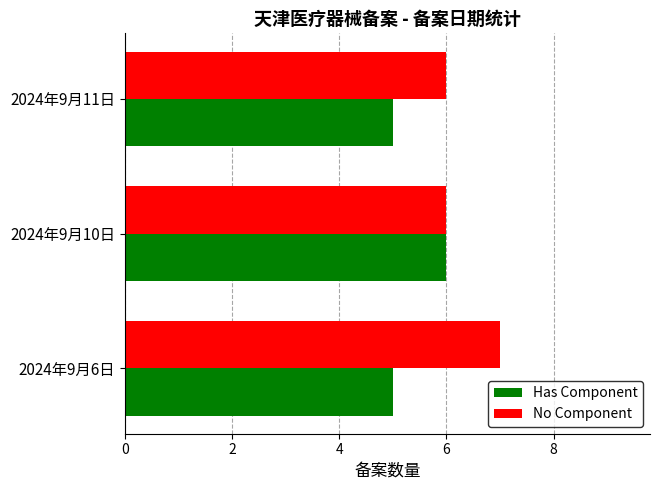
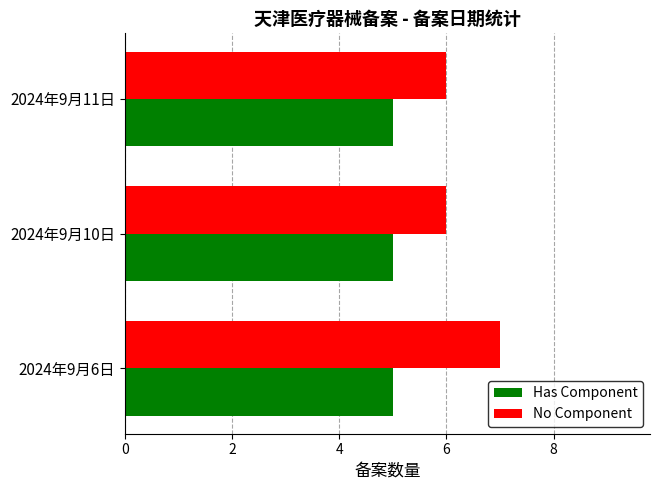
Has Component, 2024年9月10日: 6 -> 5
